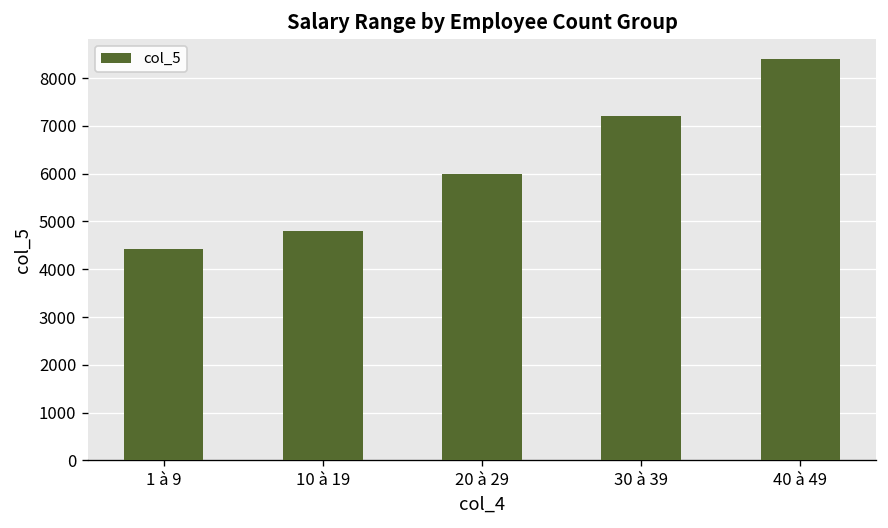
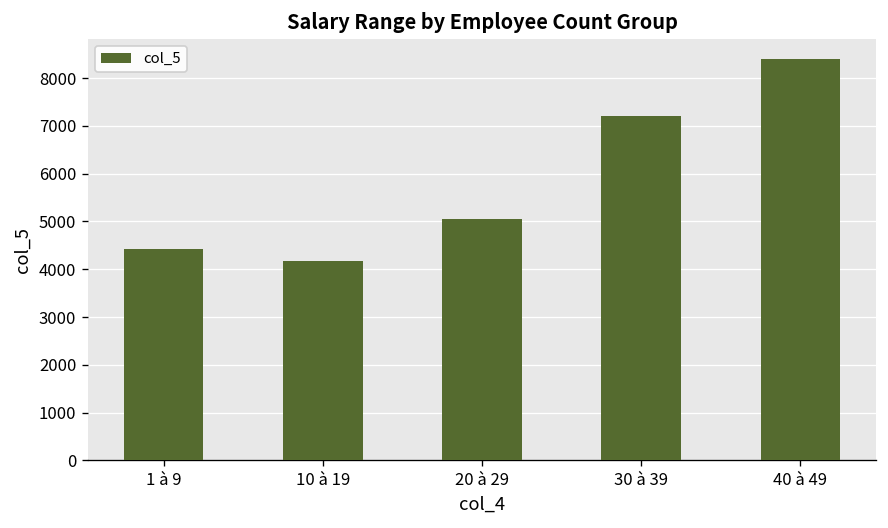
10 à 19: 4800 -> 4200
20 à 29: 6000 -> 5000
